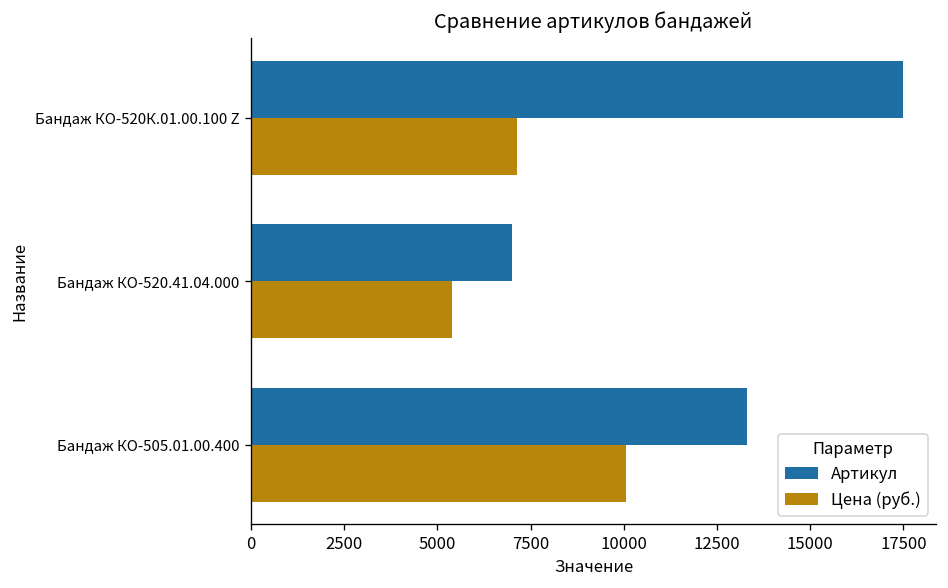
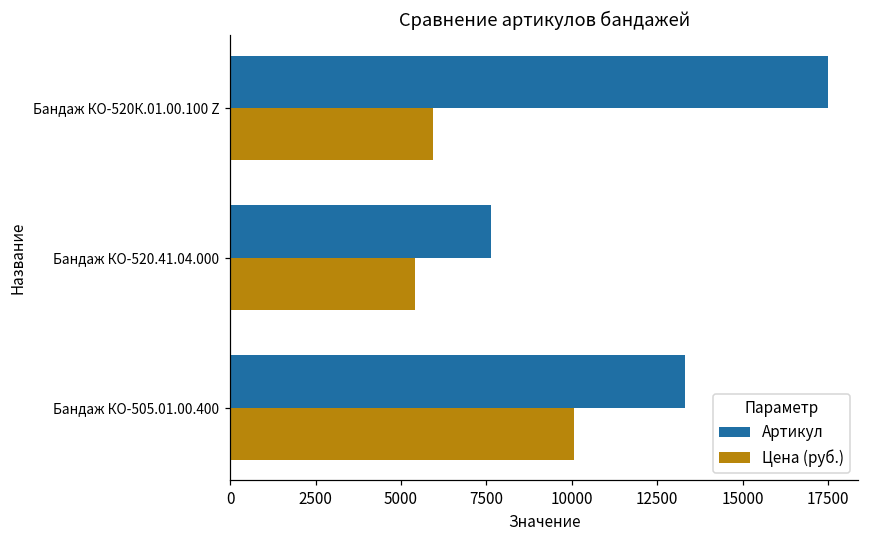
Цена (руб.), Бандаж КО-520К.01.00.100 Z: 7100 -> 6000
Артикул, Бандаж КО-520.41.04.000: 7000 -> 7600
